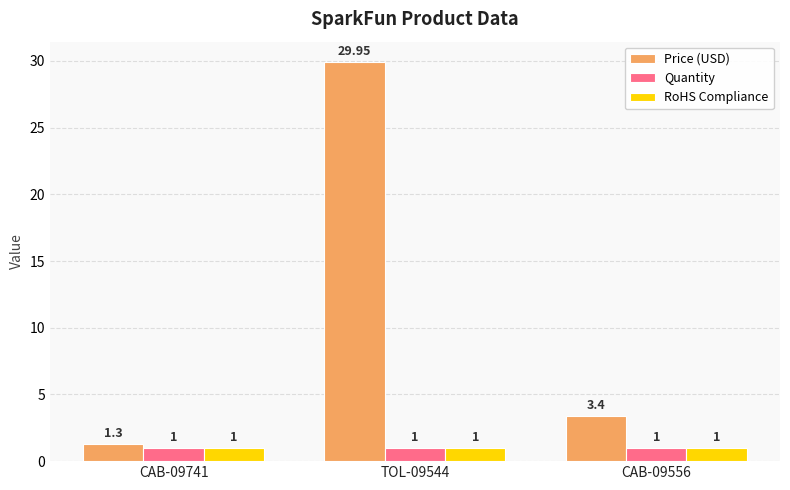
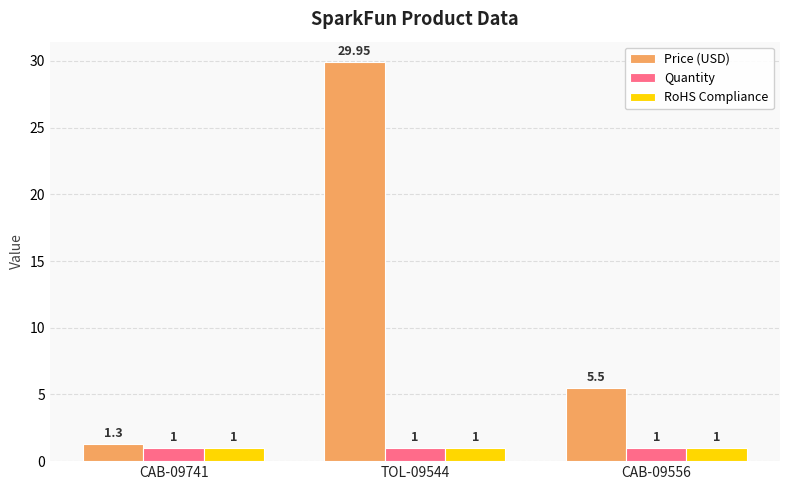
Price (USD), CAB-09556: 3.4 -> 5.5
